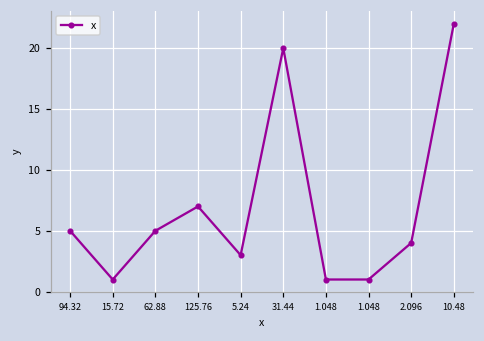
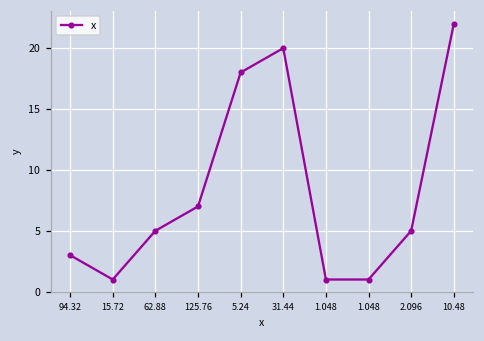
94.32: 5 -> 3
5.24: 3 -> 18
2.096: 4 -> 5
